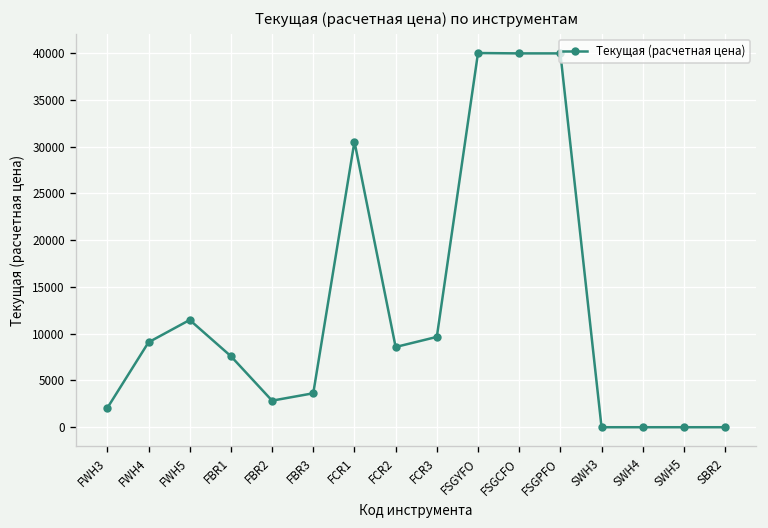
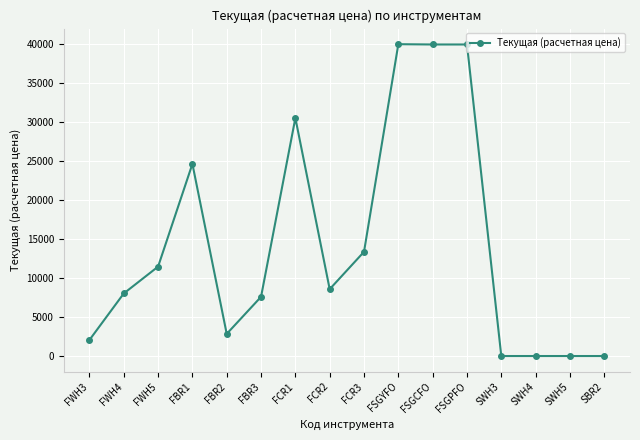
FWH4: 9000 -> 8000
FBR1: 8000 -> 25000
FBR3: 4000 -> 8000
FCR3: 10000 -> 13000
